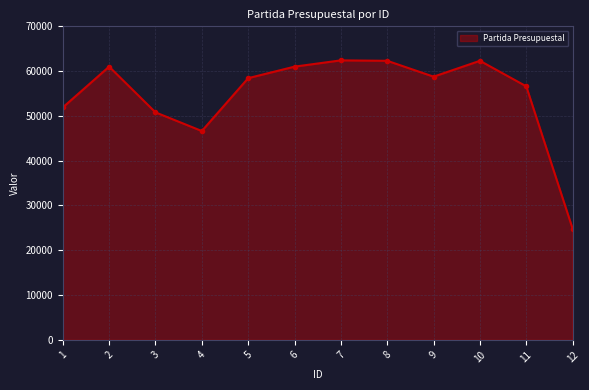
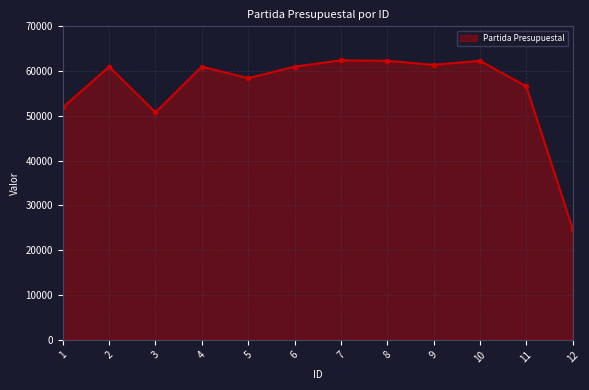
4: 47000 -> 61000
9: 59000 -> 61000
